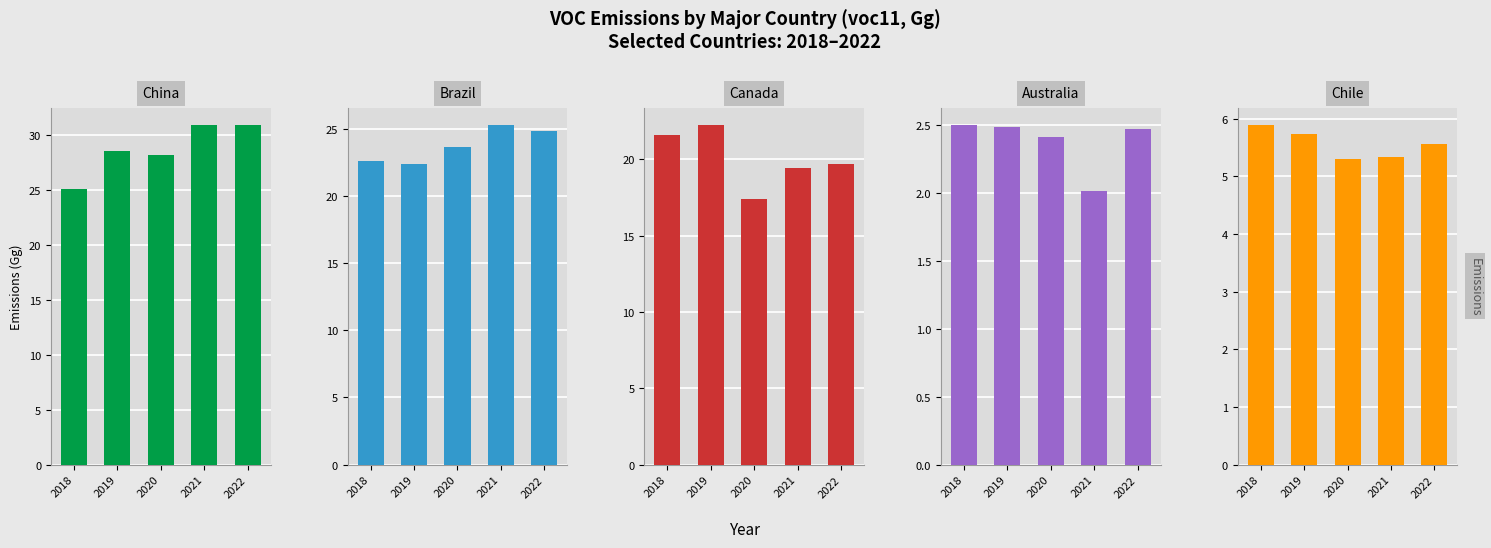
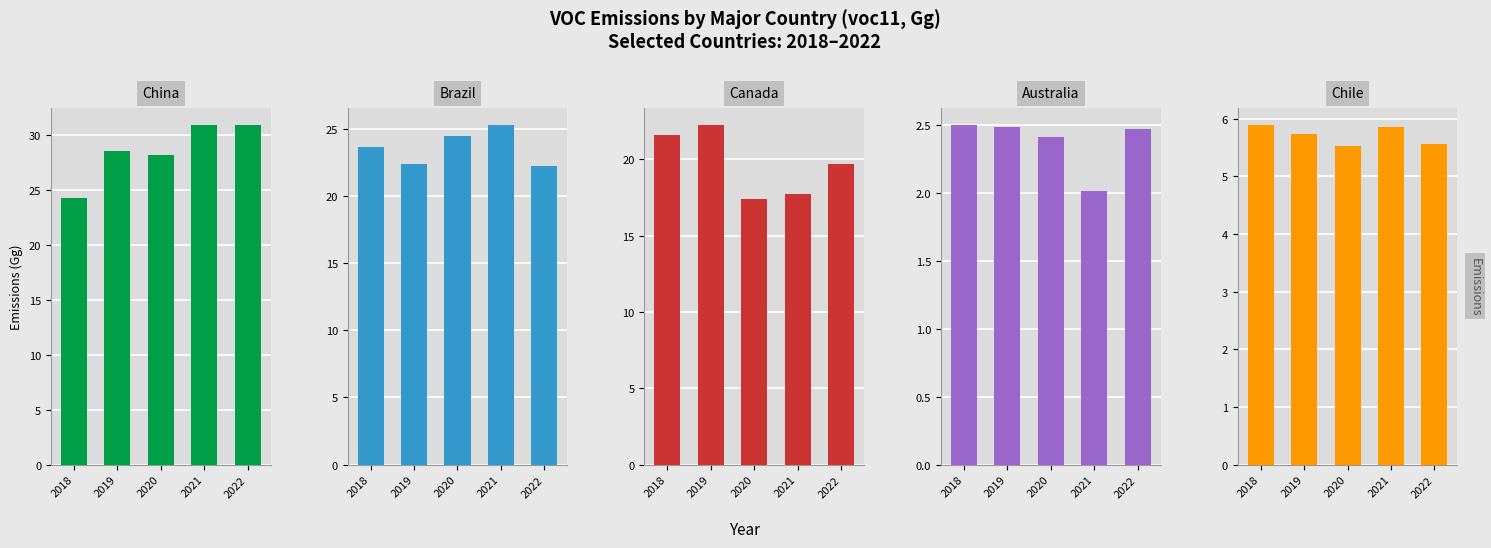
China, 2018: 25.1 -> 24.2
Brazil, 2018: 22.6 -> 23.7
Brazil, 2020: 23.6 -> 24.5
Brazil, 2022: 24.8 -> 22.2
Canada, 2021: 19.4 -> 17.7
Chile, 2020: 5.3 -> 5.5
Chile, 2021: 5.3 -> 5.9
